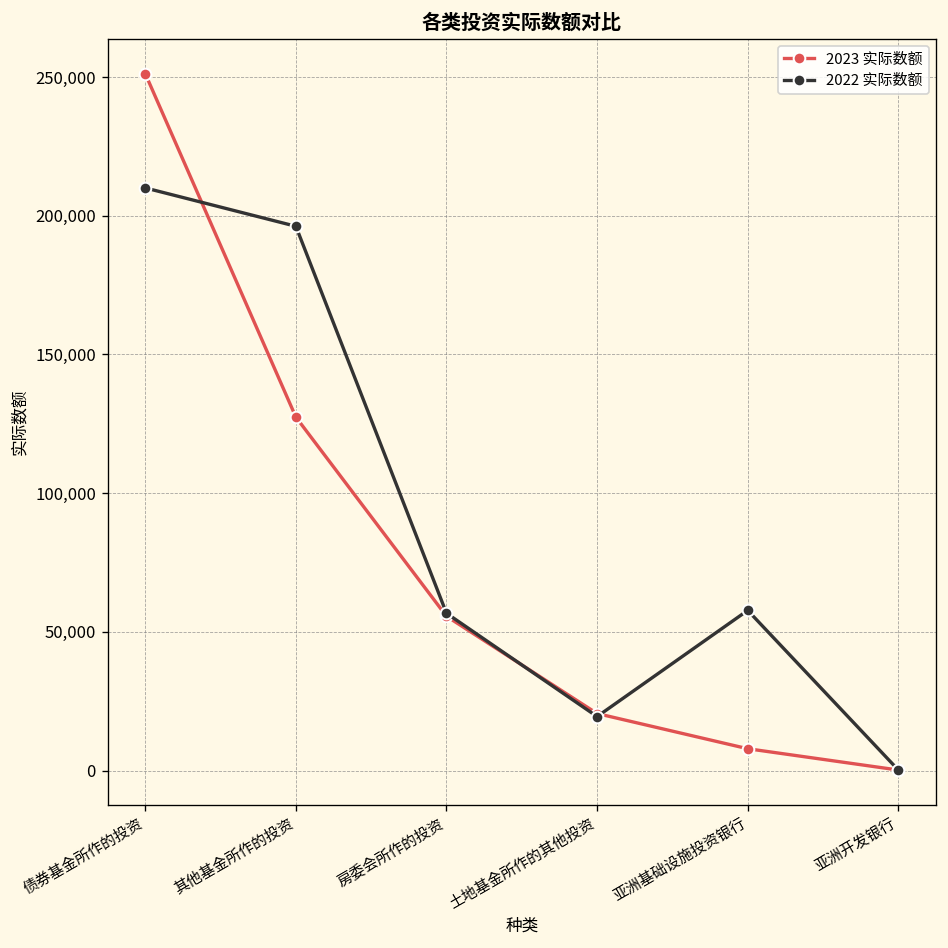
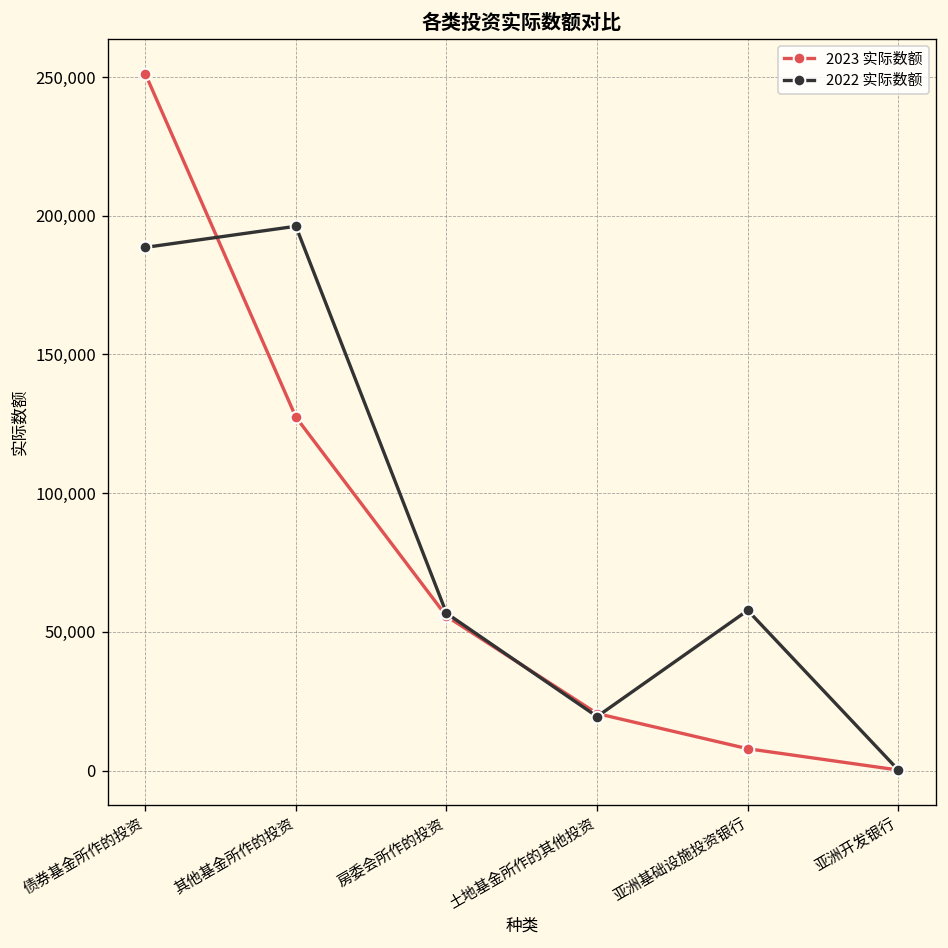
2022 实际数额, 债券基金所作的投资: 210,000 -> 189,000
